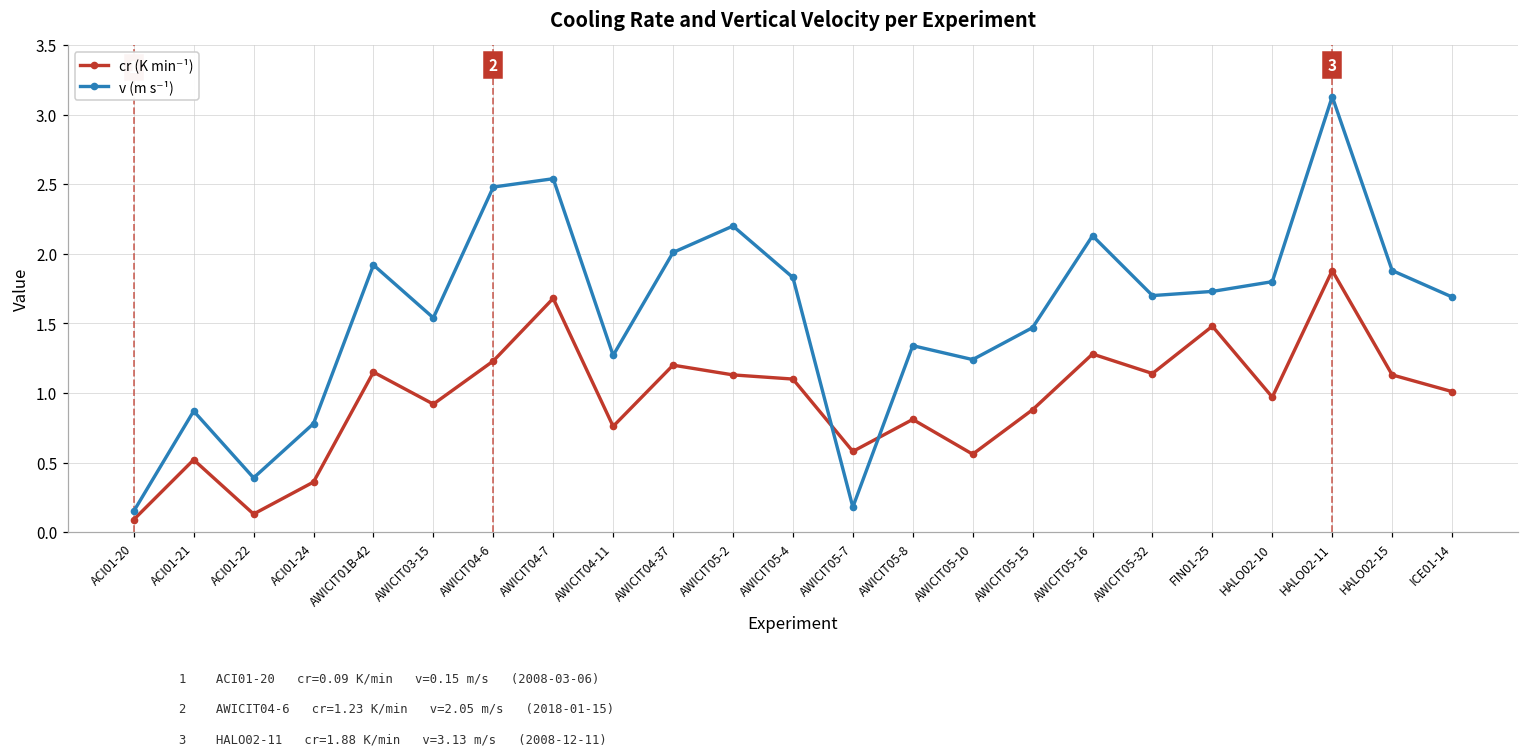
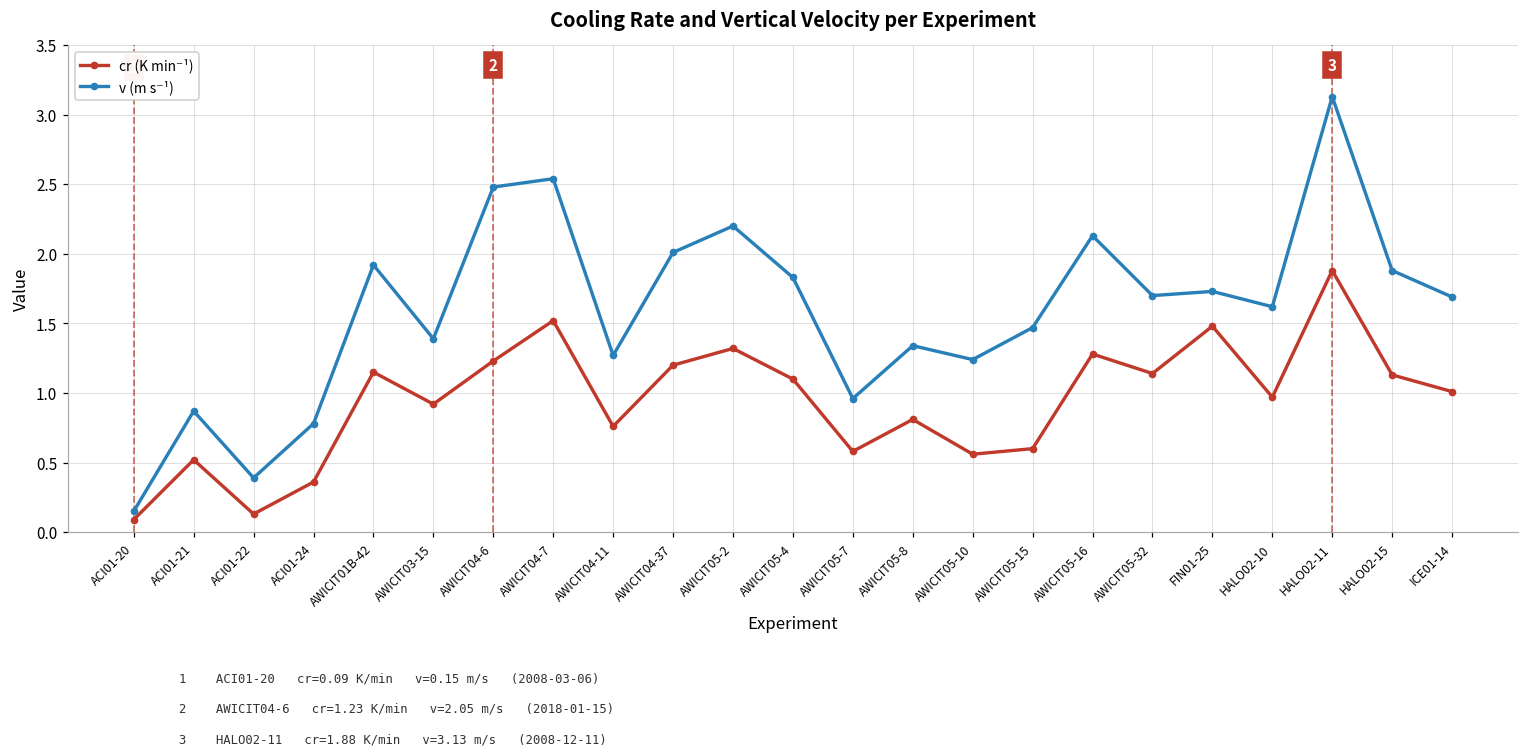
v (m s⁻¹), AWICIT03-15: 1.54 -> 1.39
cr (K min⁻¹), AWICIT04-7: 1.68 -> 1.52
cr (K min⁻¹), AWICIT05-2: 1.13 -> 1.32
v (m s⁻¹), AWICIT05-7: 0.18 -> 0.96
cr (K min⁻¹), AWICIT05-15: 0.88 -> 0.60
v (m s⁻¹), HALO02-10: 1.80 -> 1.62
